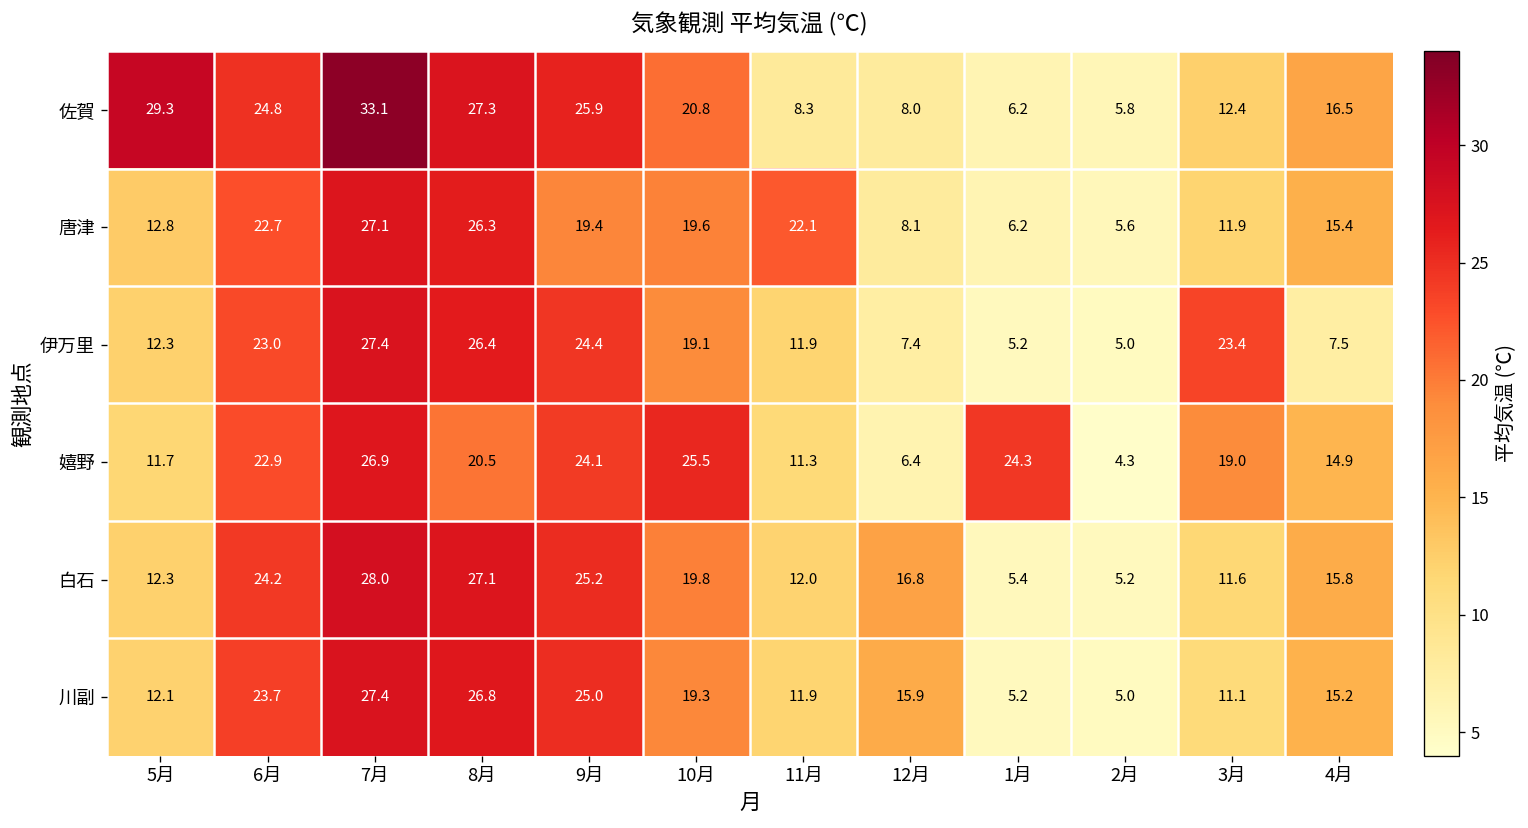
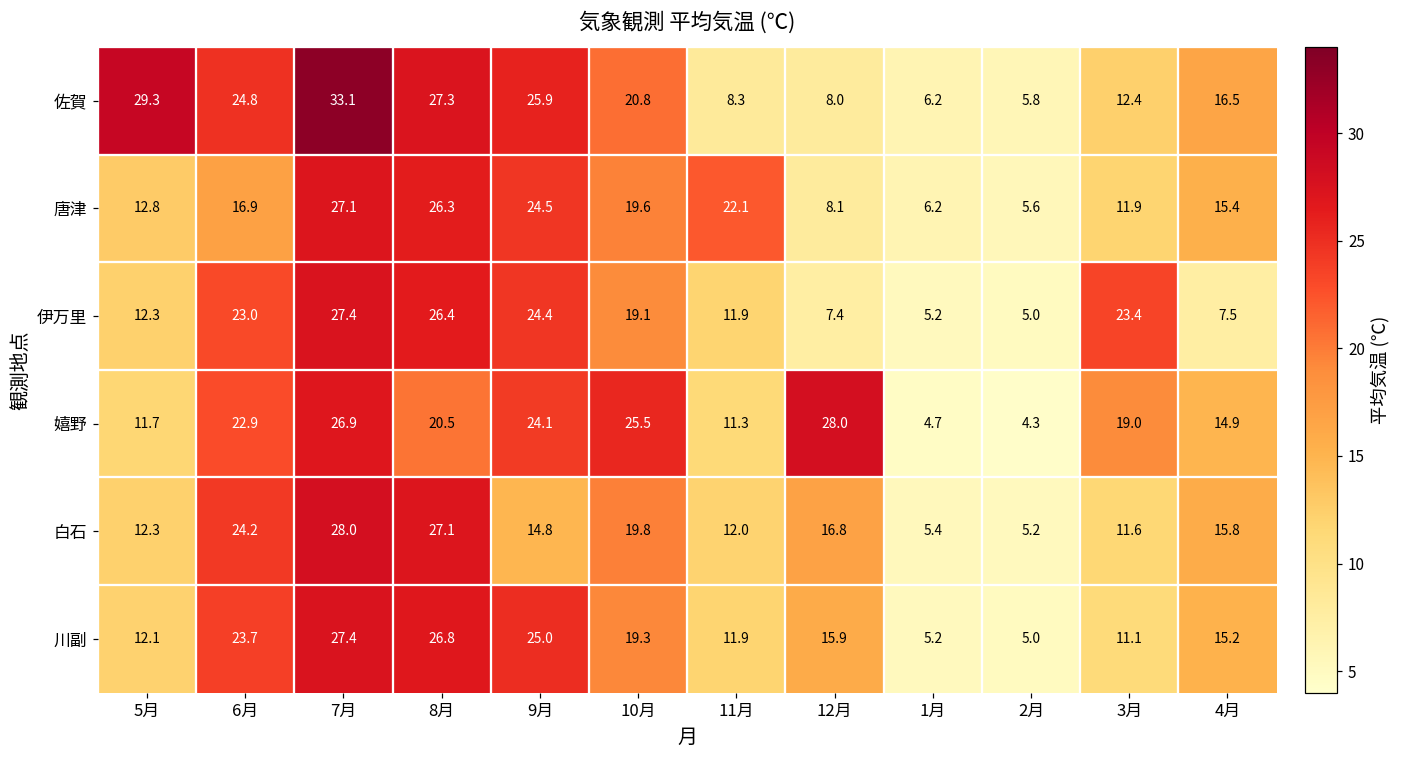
唐津, 6月: 22.7 -> 16.9
唐津, 9月: 19.4 -> 24.5
嬉野, 12月: 6.4 -> 28.0
嬉野, 1月: 24.3 -> 4.7
白石, 9月: 25.2 -> 14.8
